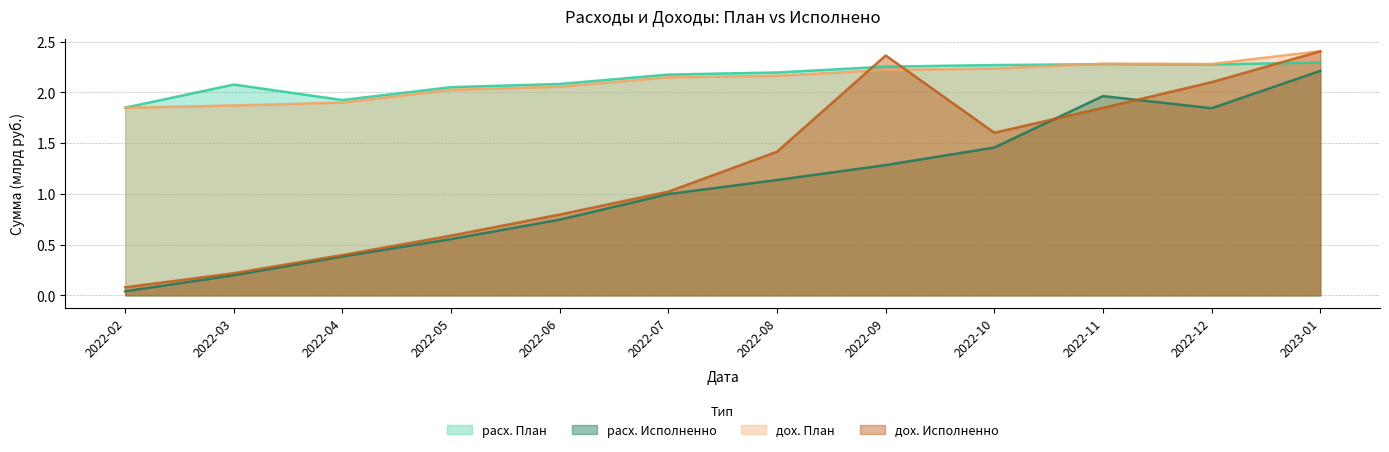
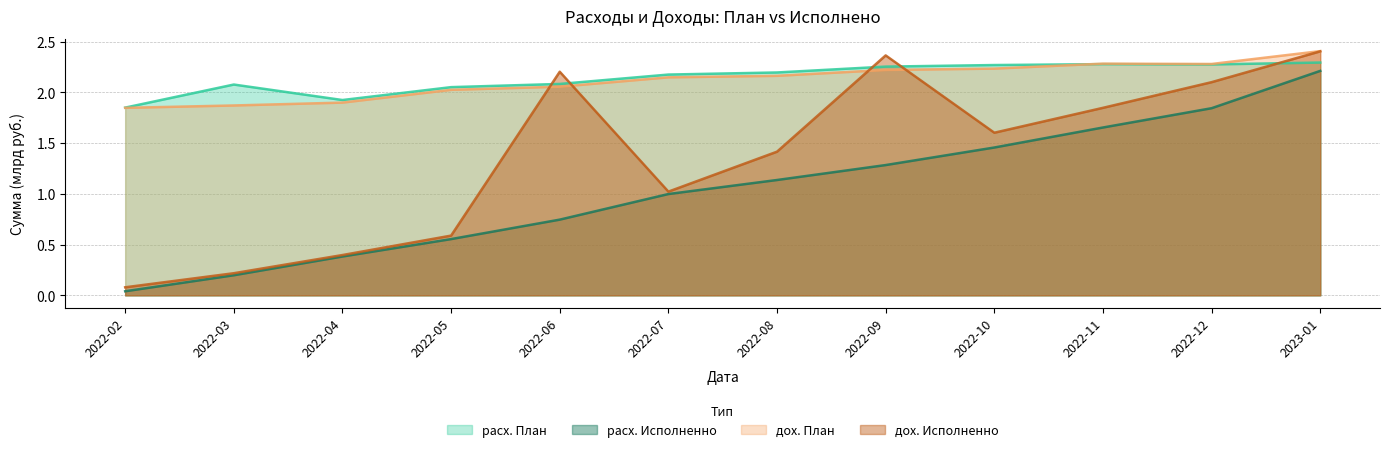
дох. Исполненно, 2022-06: 0.80 -> 2.20
расх. Исполненно, 2022-11: 1.96 -> 1.65
